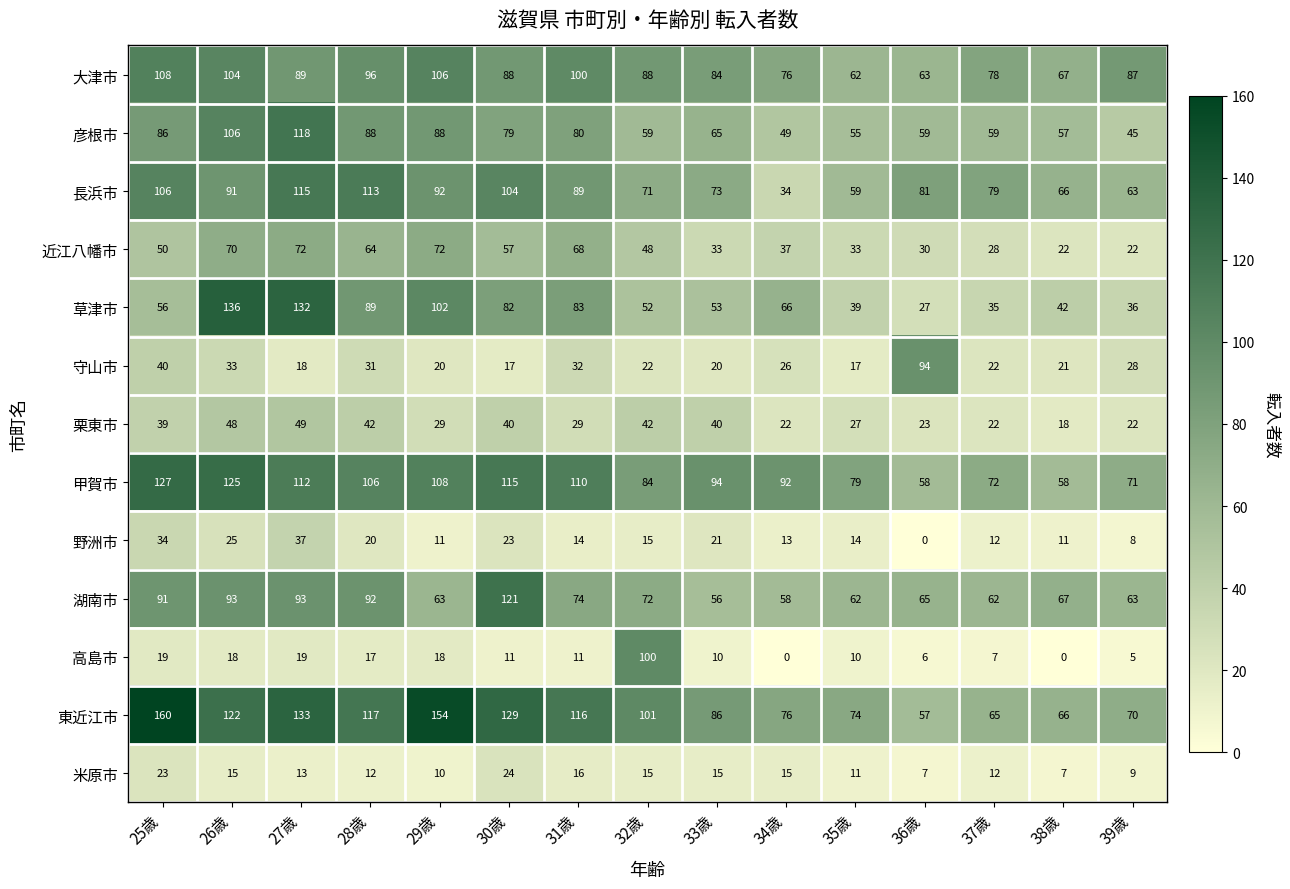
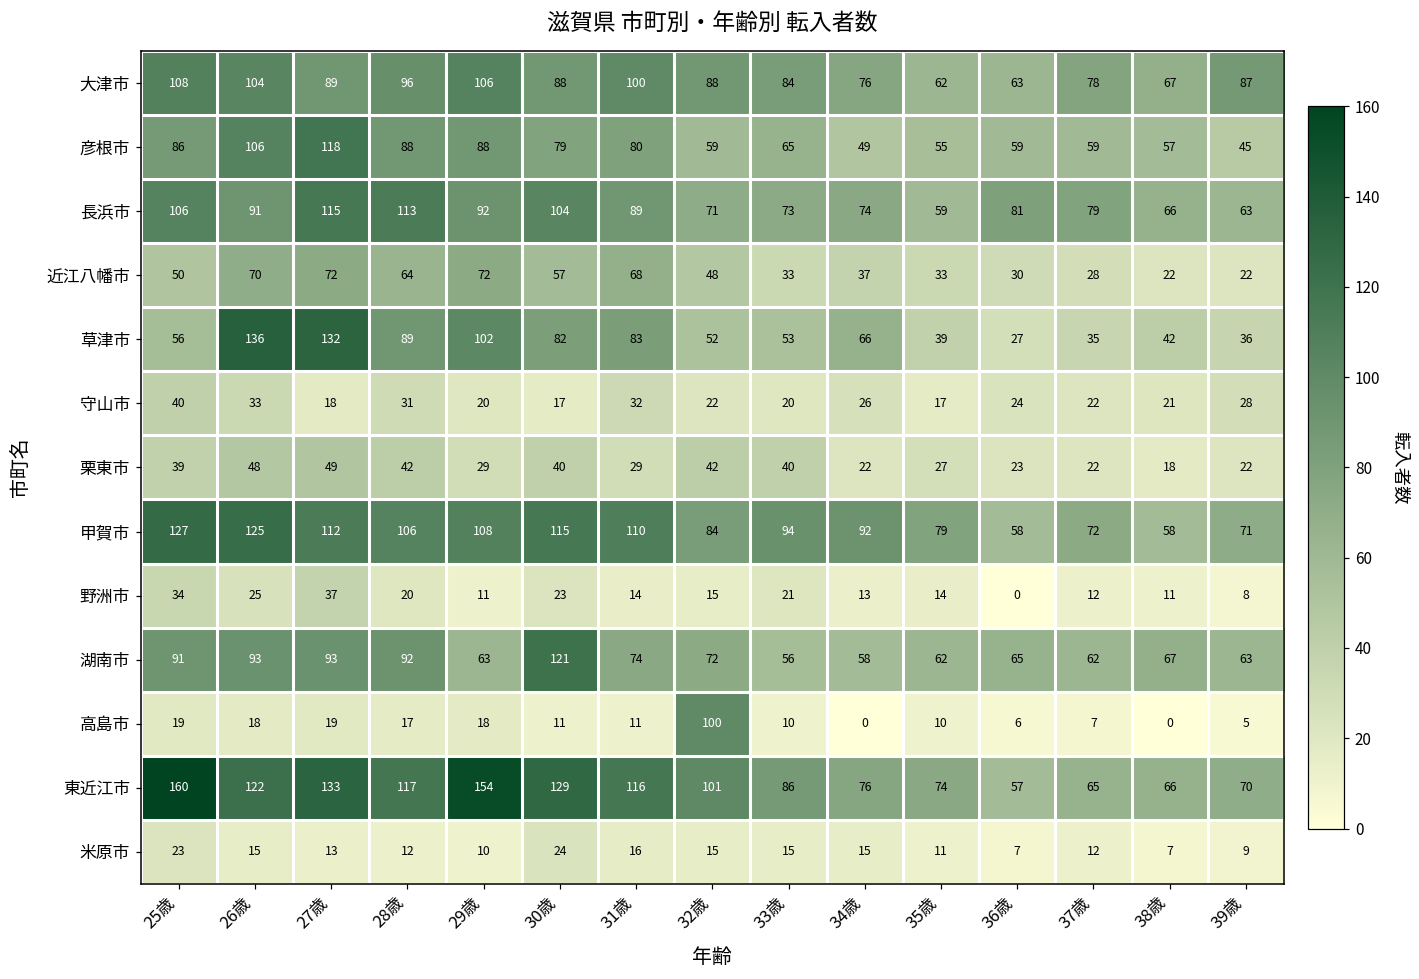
長浜市, 34歳: 34 -> 74
守山市, 36歳: 94 -> 24
